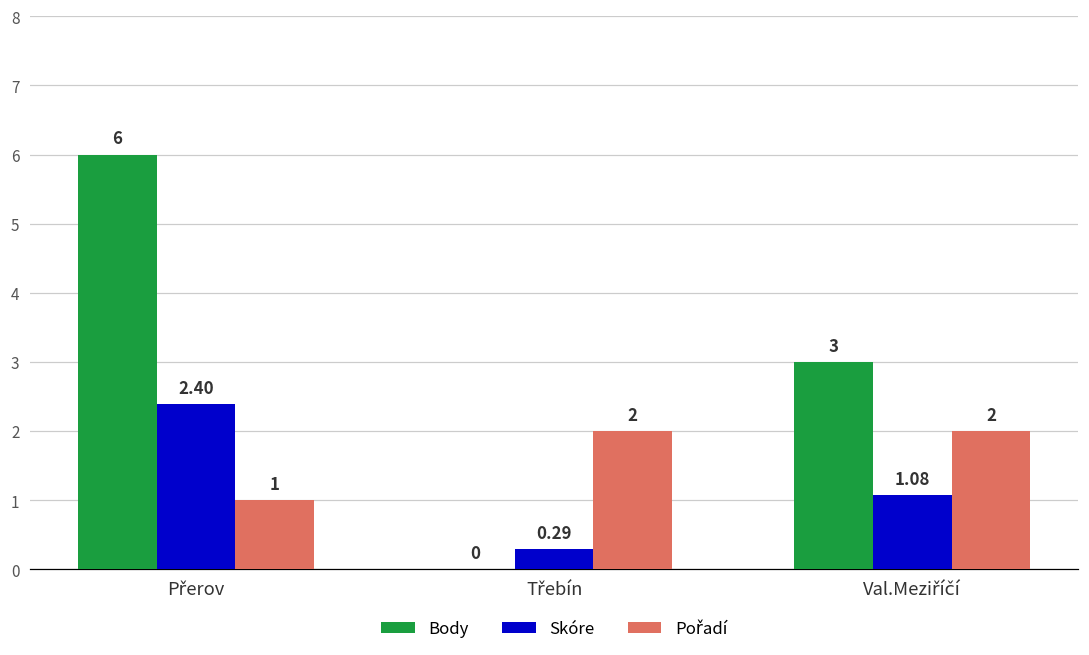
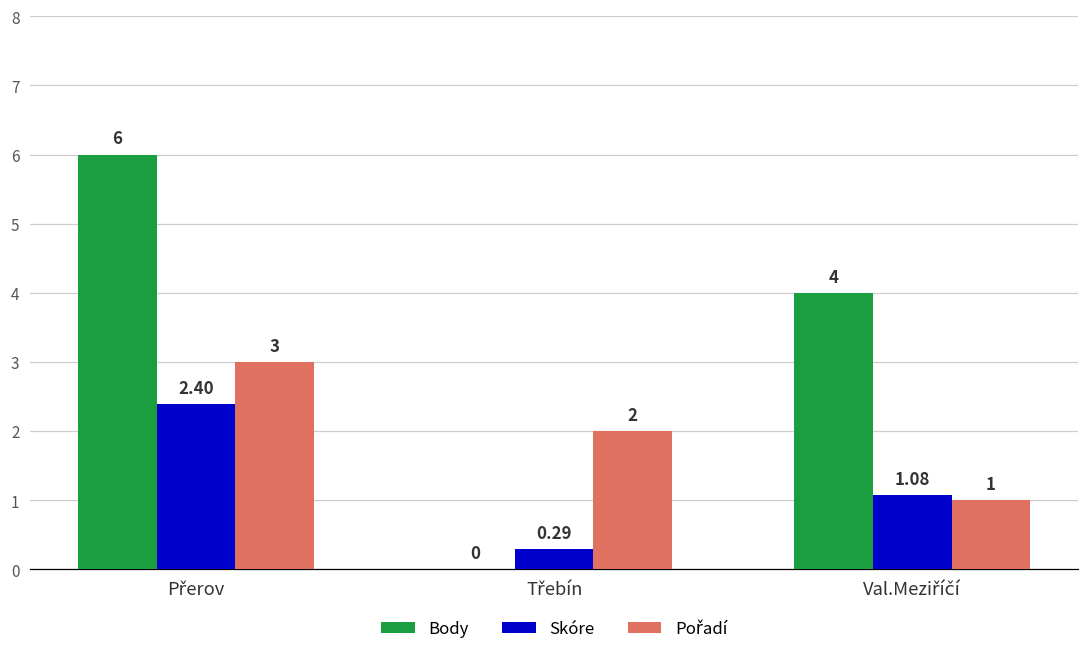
Pořadí, Přerov: 1 -> 3
Body, Val.Meziříčí: 3 -> 4
Pořadí, Val.Meziříčí: 2 -> 1
